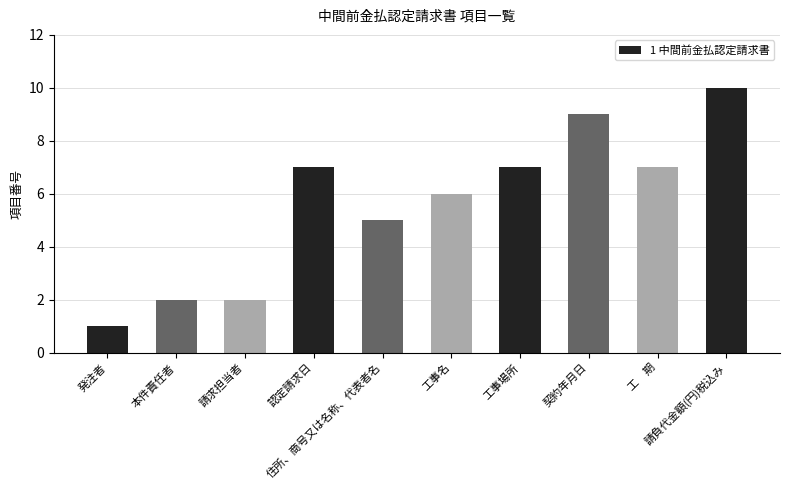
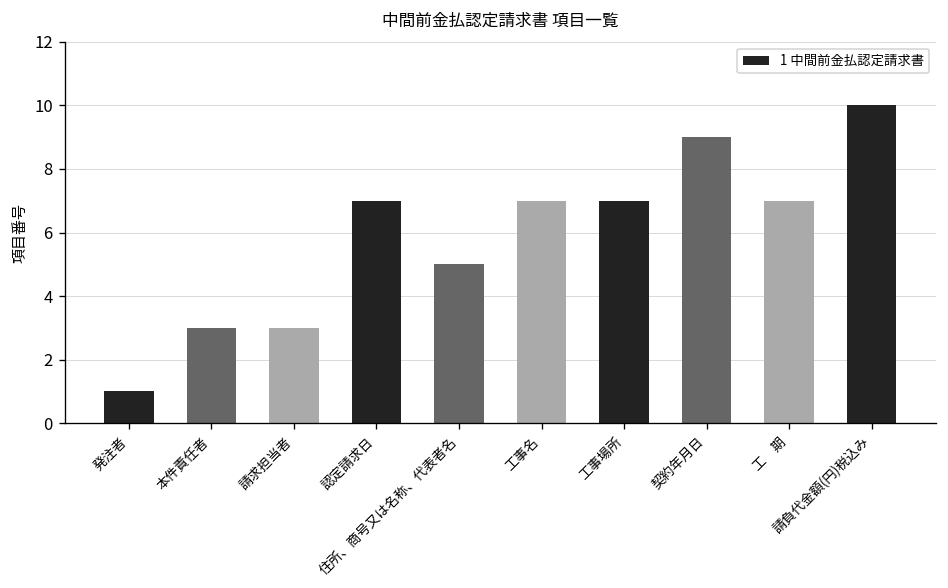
本件責任者: 2 -> 3
請求担当者: 2 -> 3
工事名: 6 -> 7
